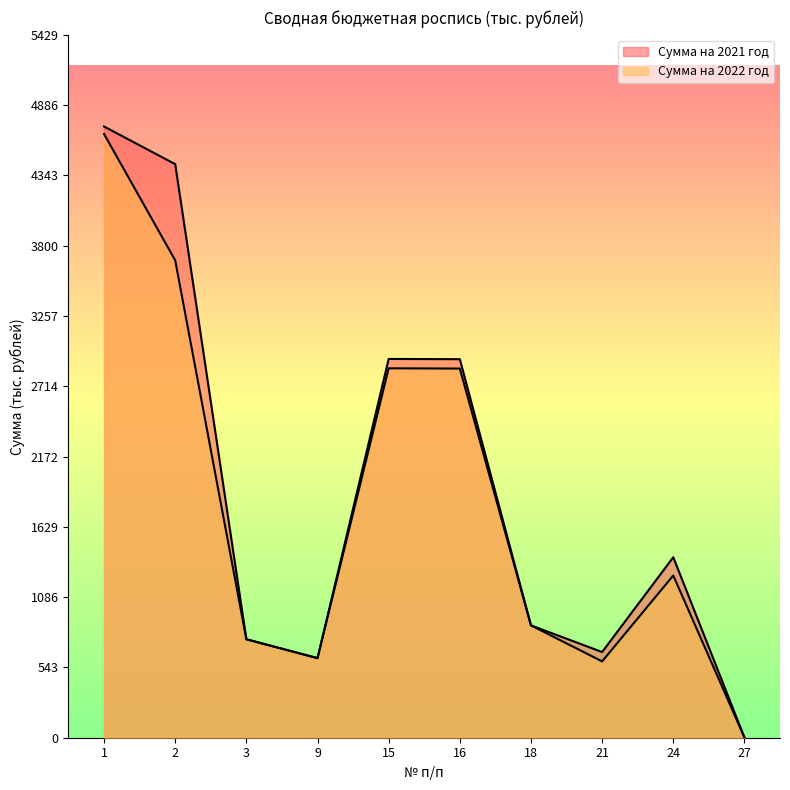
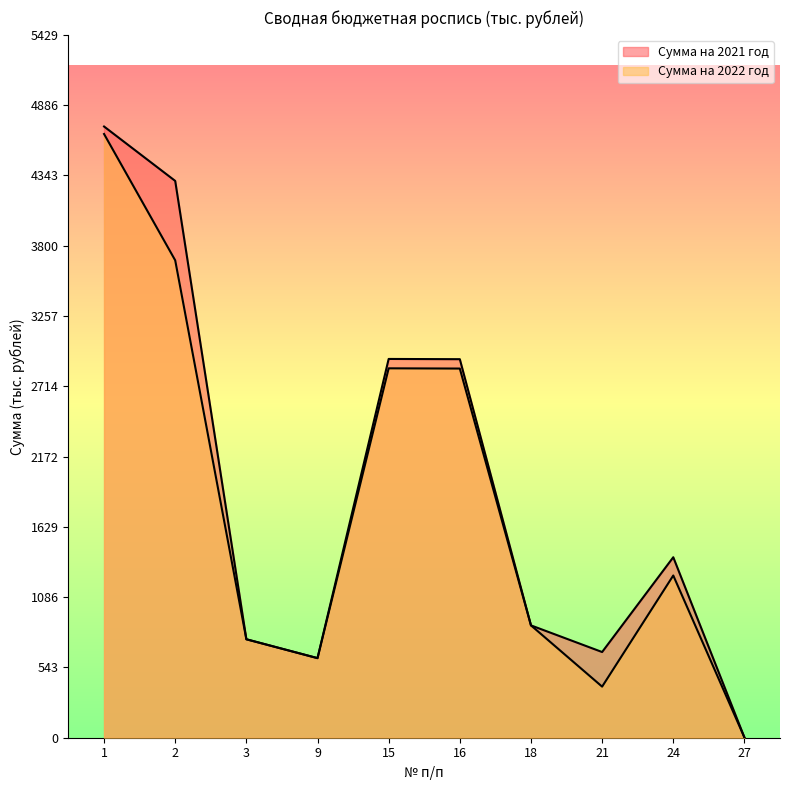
Сумма на 2021 год, 2: 4430 -> 4300
Сумма на 2022 год, 21: 590 -> 390
